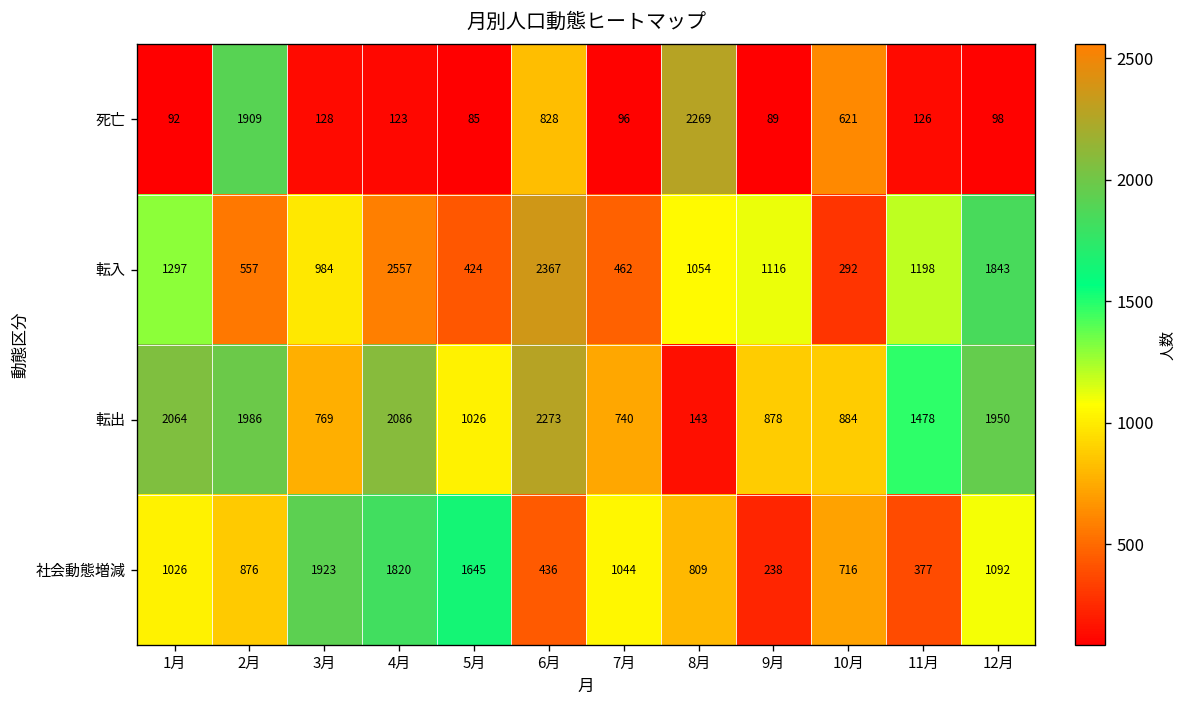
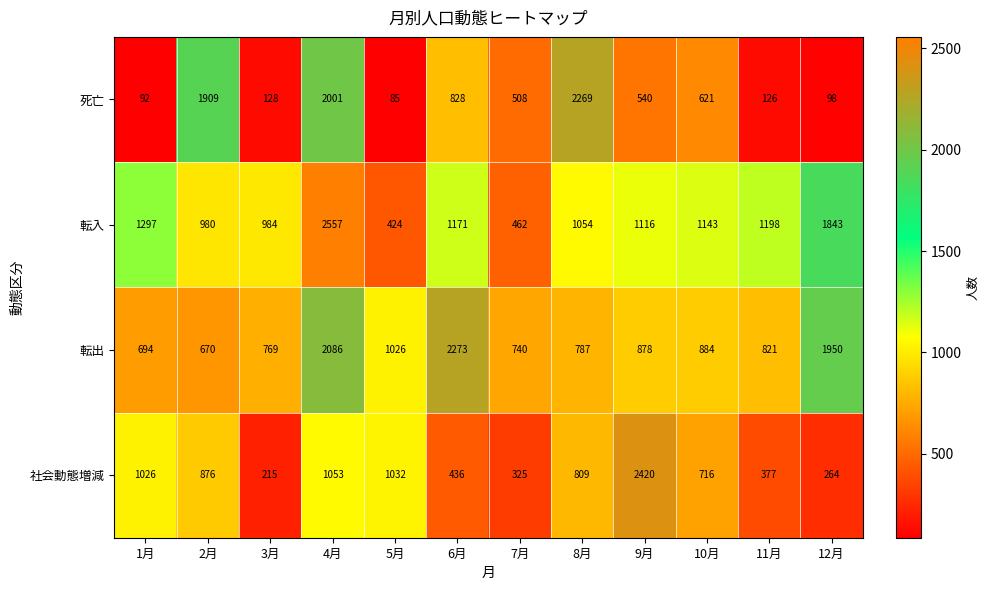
死亡, 4月: 123 -> 2001
死亡, 7月: 96 -> 508
死亡, 9月: 89 -> 540
転入, 2月: 557 -> 980
転入, 6月: 2367 -> 1171
転入, 10月: 292 -> 1143
転出, 1月: 2064 -> 694
転出, 2月: 1986 -> 670
転出, 8月: 143 -> 787
転出, 11月: 1478 -> 821
社会動態増減, 3月: 1923 -> 215
社会動態増減, 4月: 1820 -> 1053
社会動態増減, 5月: 1645 -> 1032
社会動態増減, 7月: 1044 -> 325
社会動態増減, 9月: 238 -> 2420
社会動態増減, 12月: 1092 -> 264
